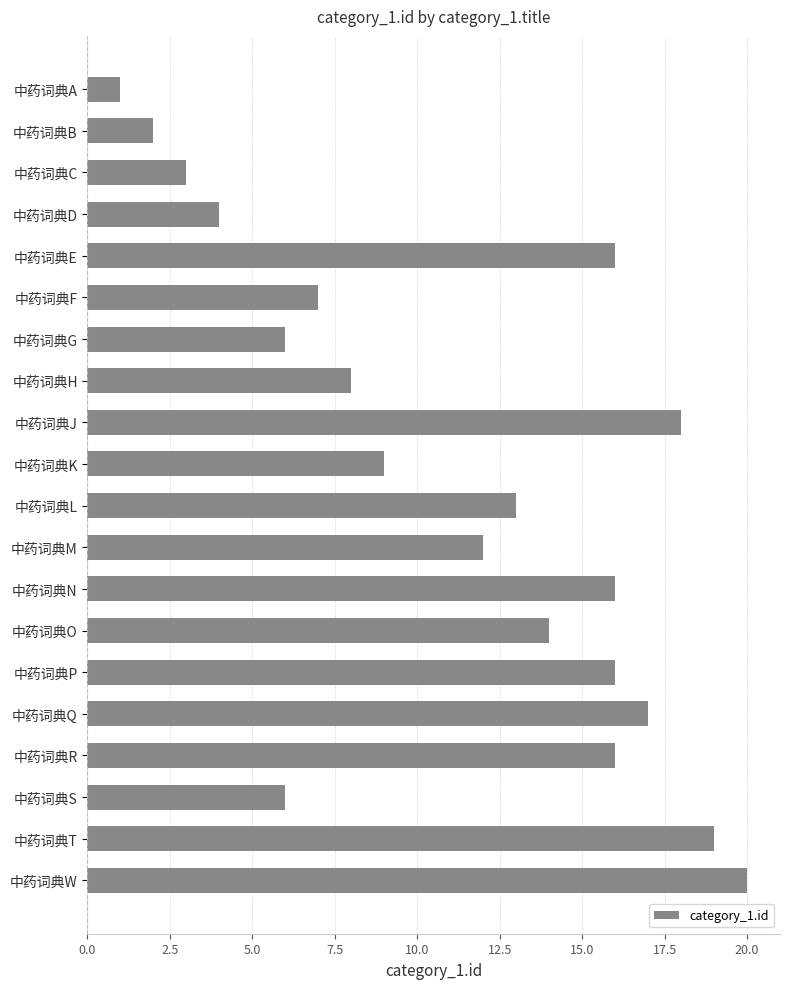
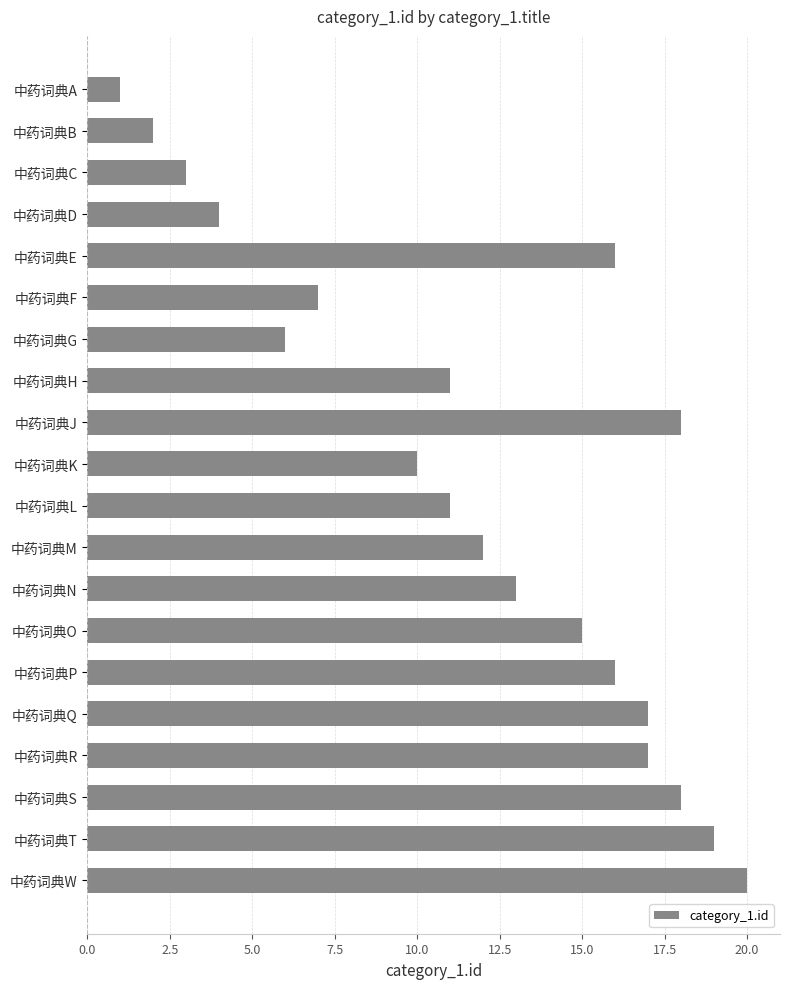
中药词典H: 8 -> 11
中药词典K: 9 -> 10
中药词典L: 13 -> 11
中药词典N: 16 -> 13
中药词典O: 14 -> 15
中药词典R: 16 -> 17
中药词典S: 6 -> 18
